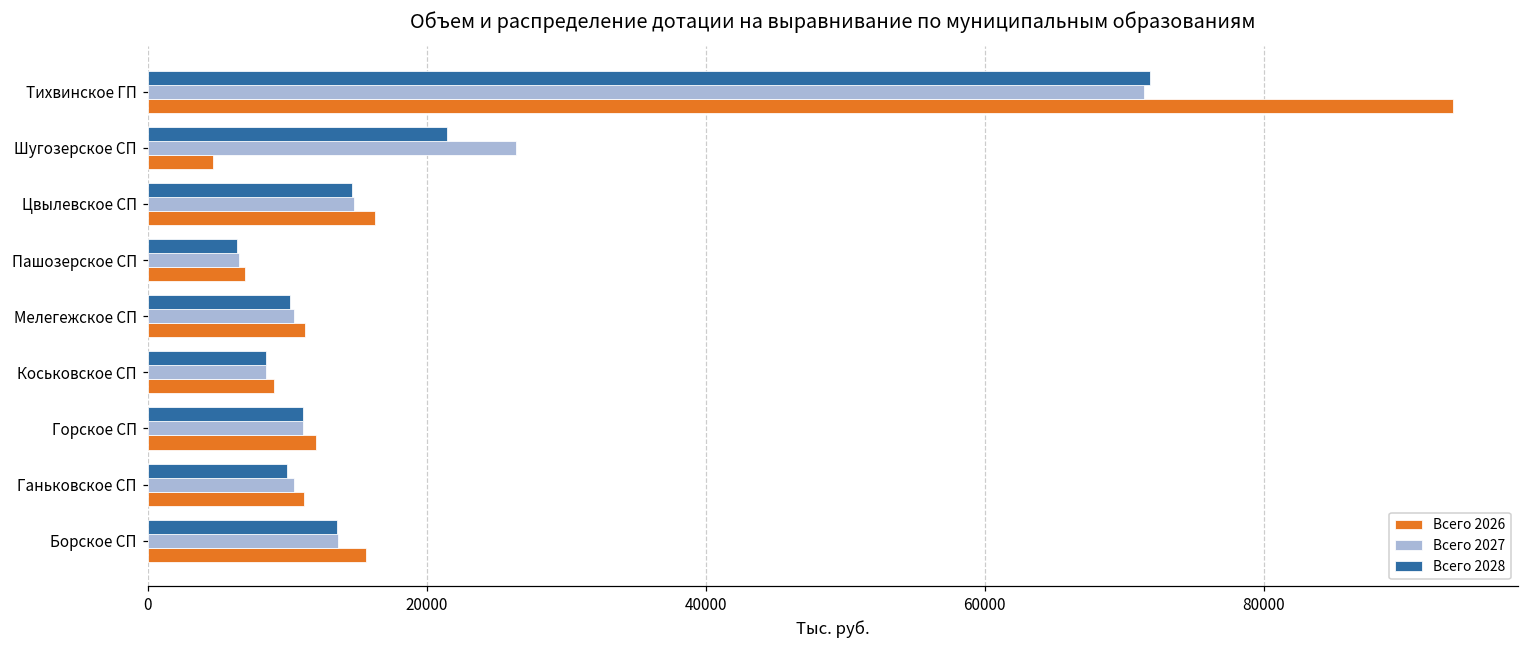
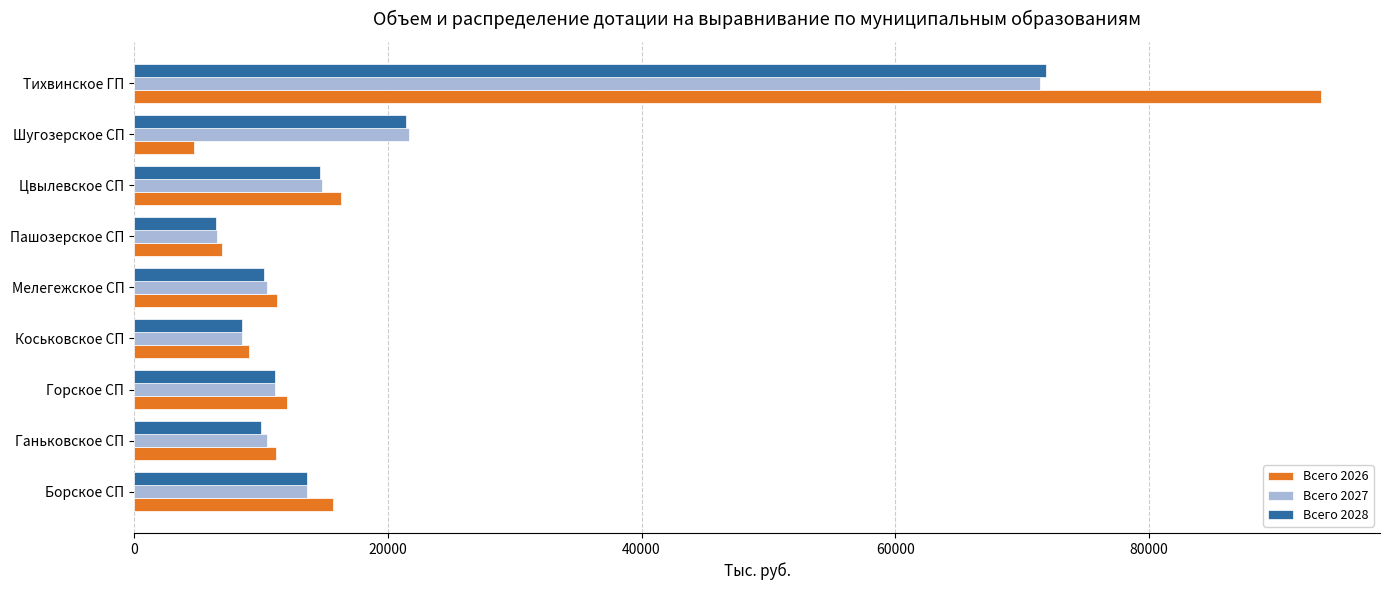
Всего 2027, Шугозерское СП: 26400 -> 21600
